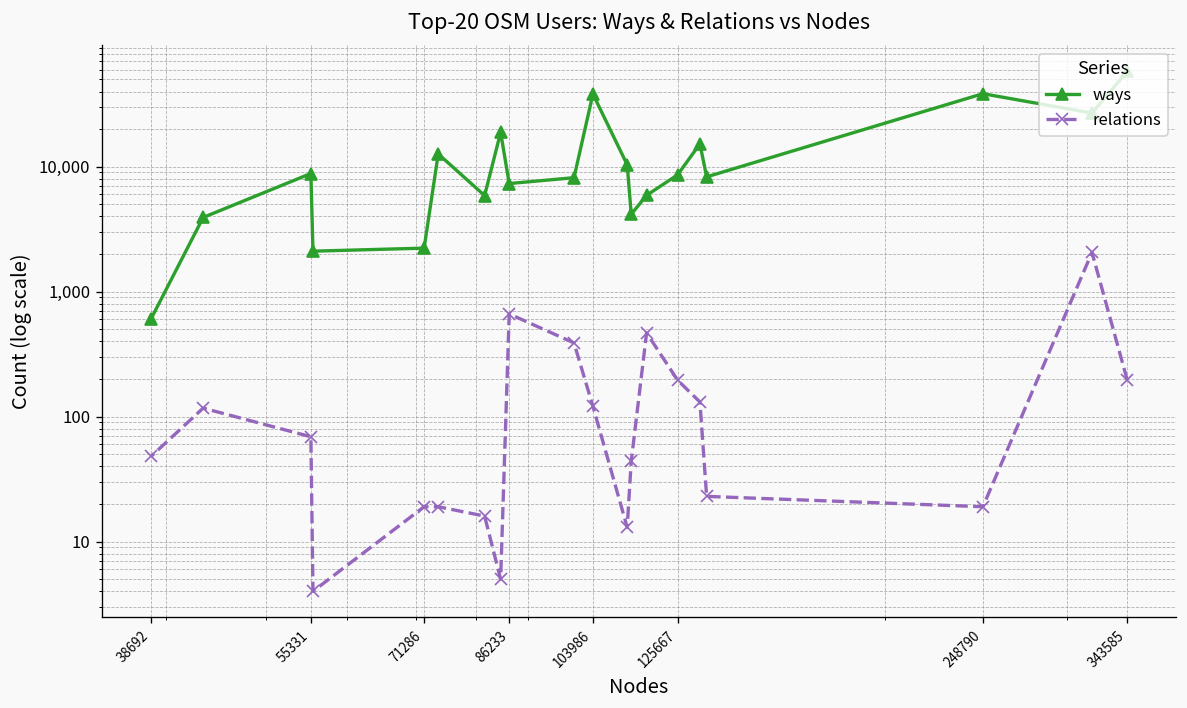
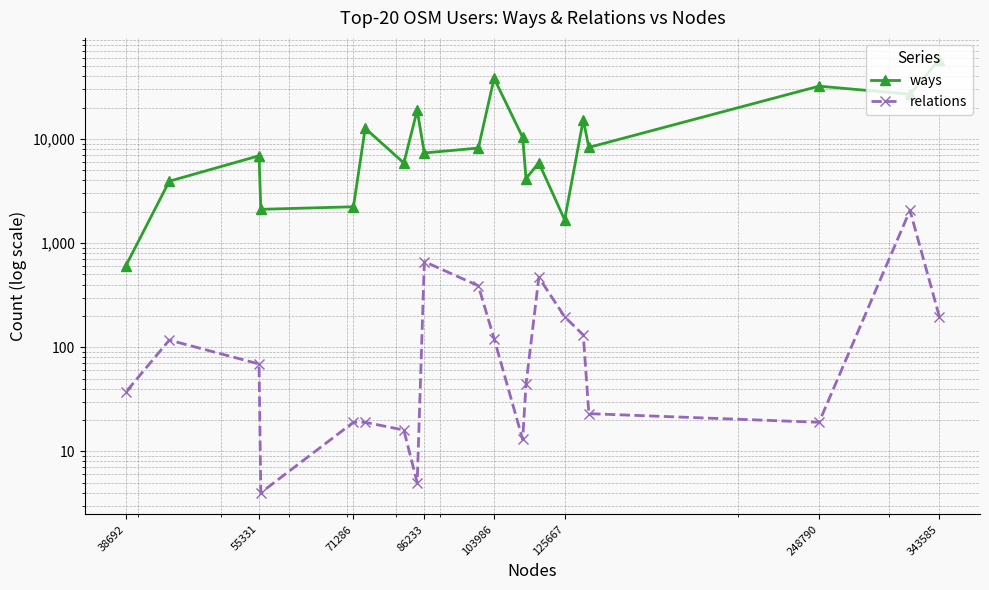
relations, 38692: 50 -> 37
ways, 55331: 9,000 -> 7,000
ways, 125667: 9,000 -> 1,700
ways, 248790: 38,000 -> 32,000
